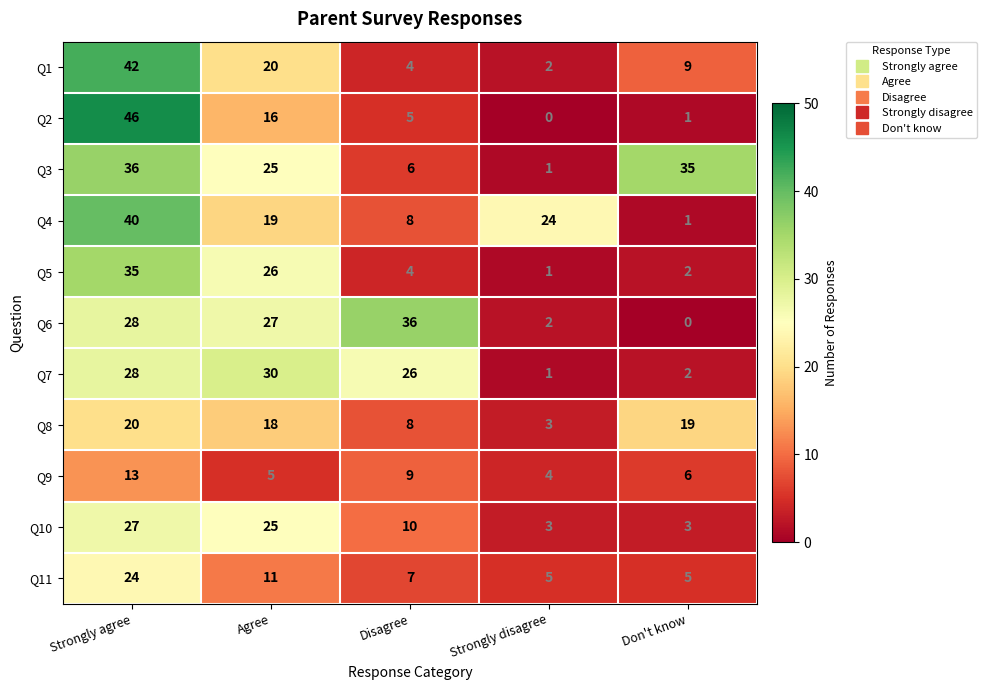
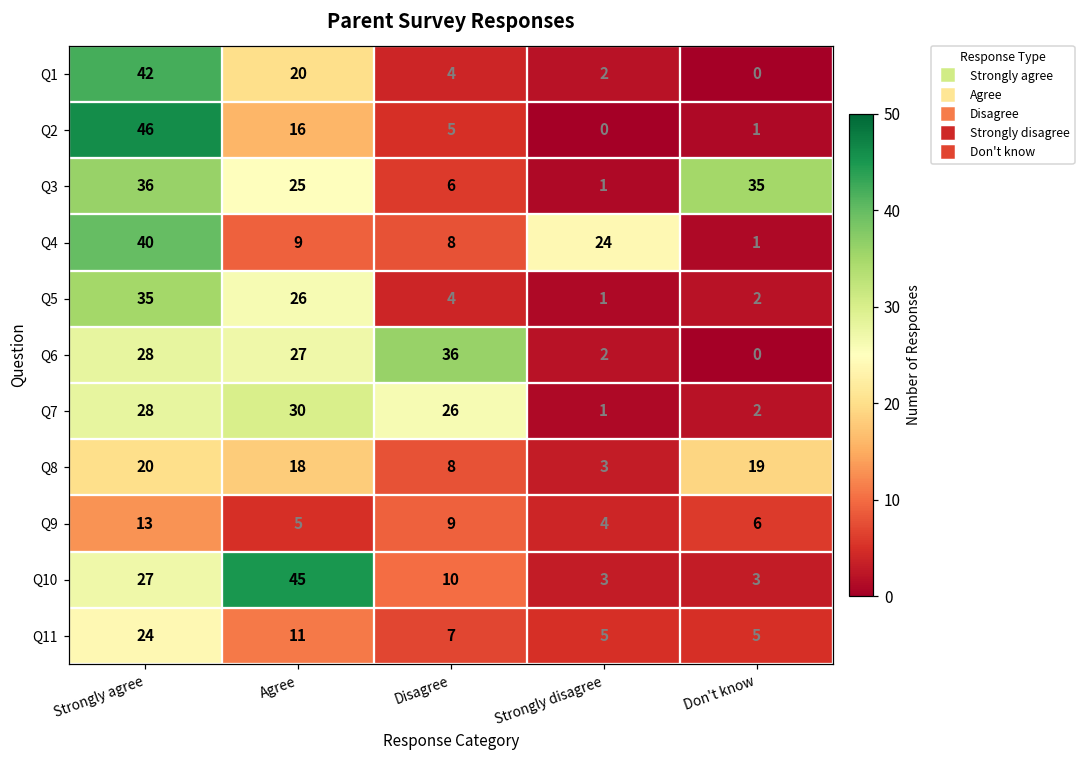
Q1, Don't know: 9 -> 0
Q4, Agree: 19 -> 9
Q10, Agree: 25 -> 45
